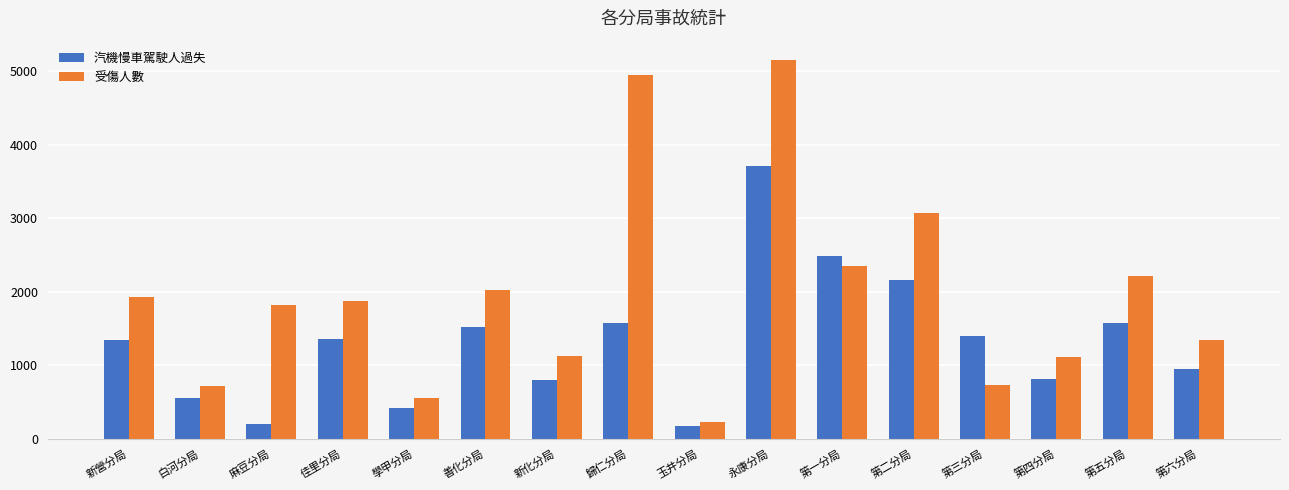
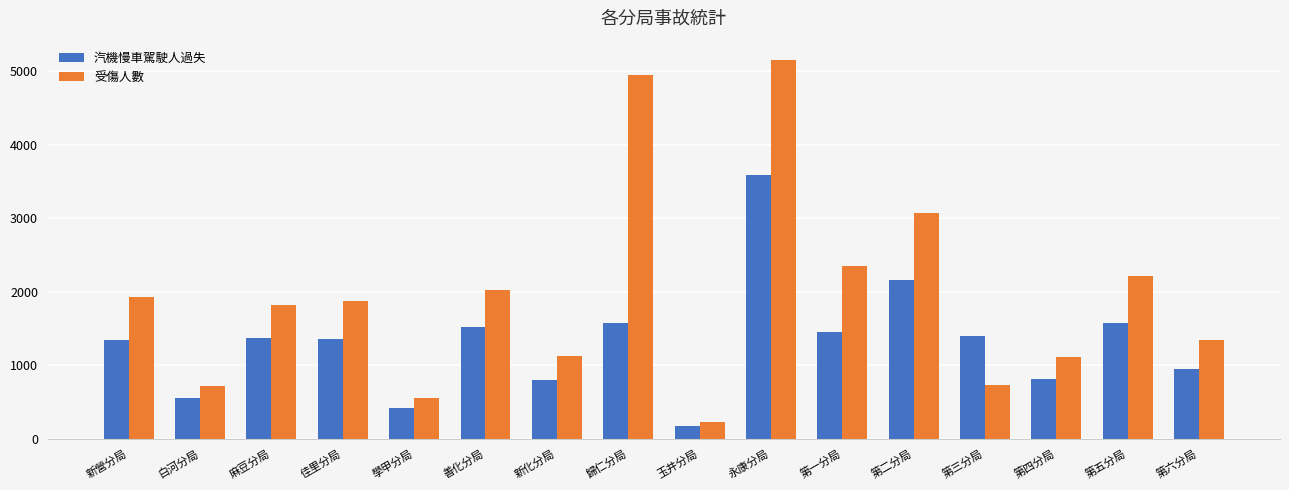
汽機慢車駕駛人過失, 麻豆分局: 200 -> 1400
汽機慢車駕駛人過失, 永康分局: 3700 -> 3600
汽機慢車駕駛人過失, 第一分局: 2500 -> 1500
